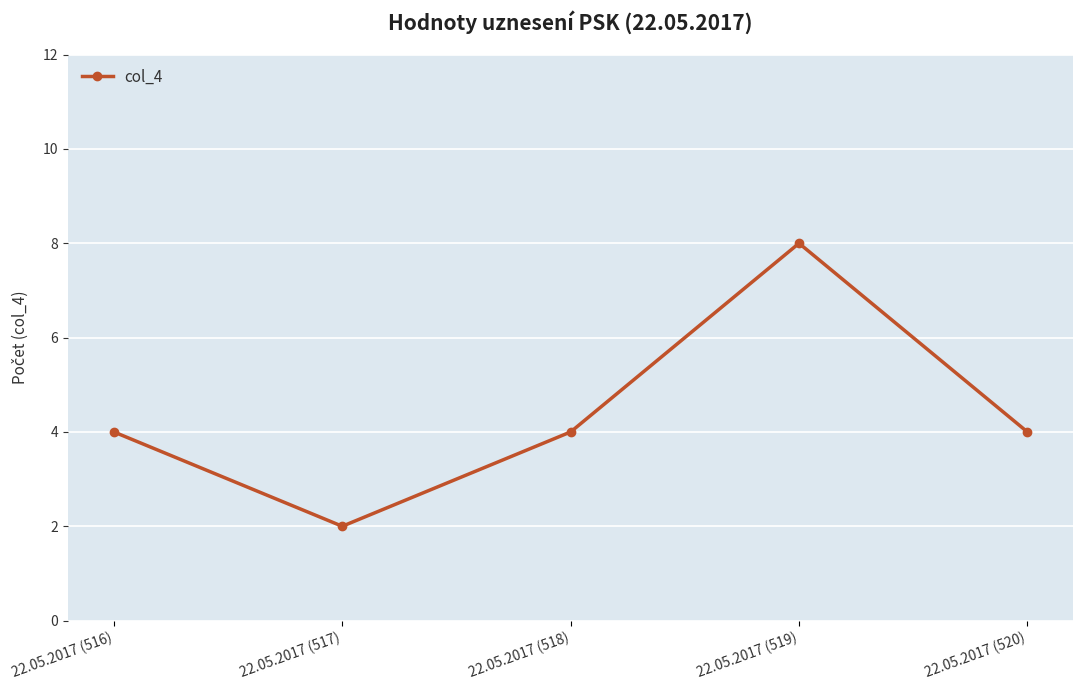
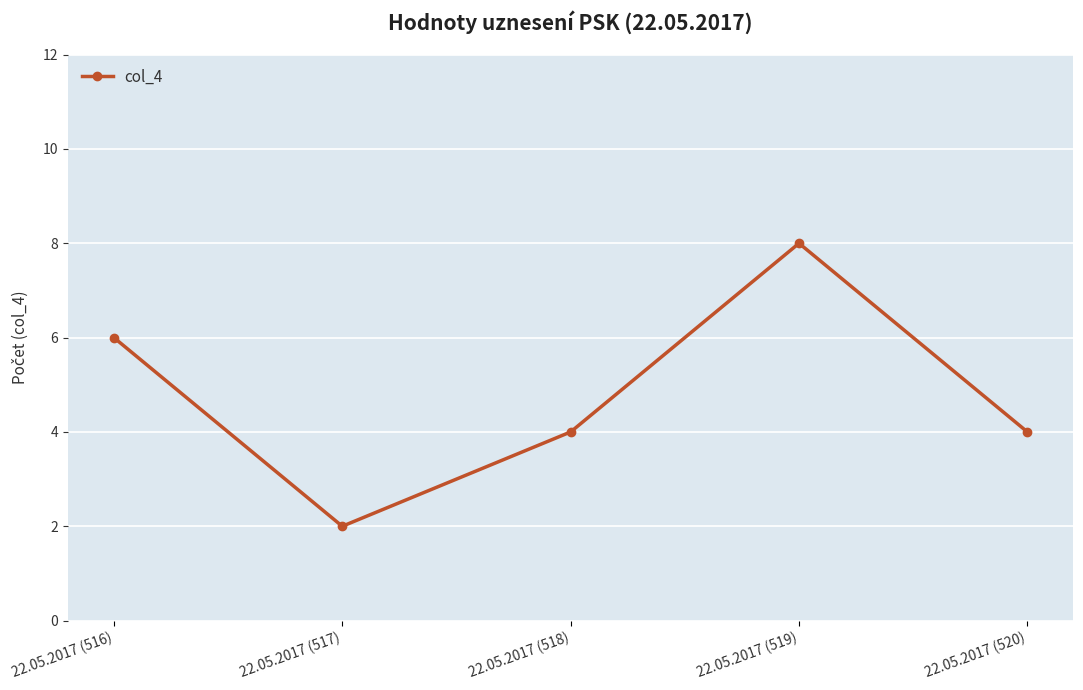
22.05.2017 (516): 4 -> 6
